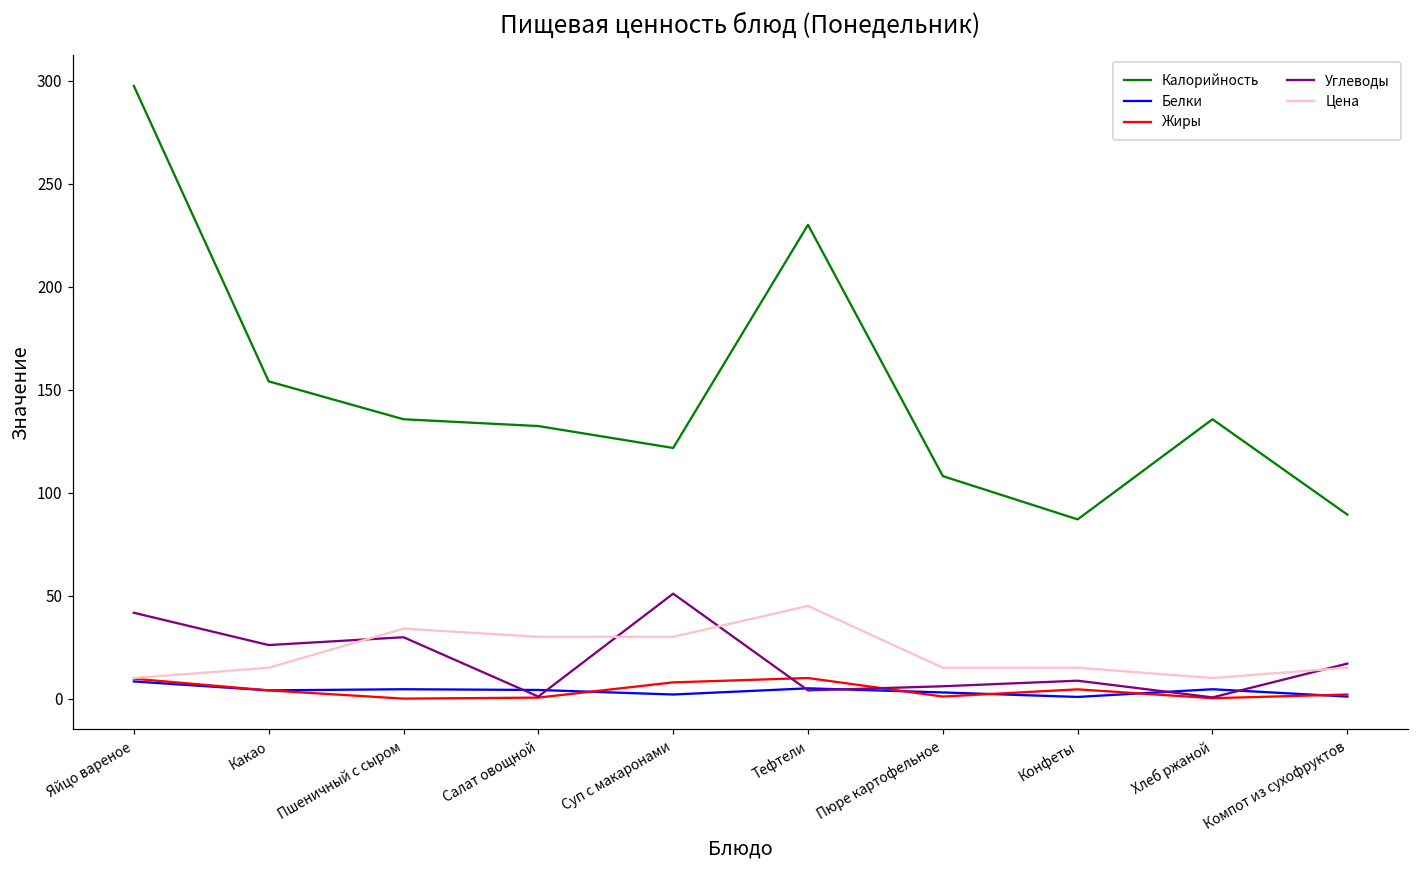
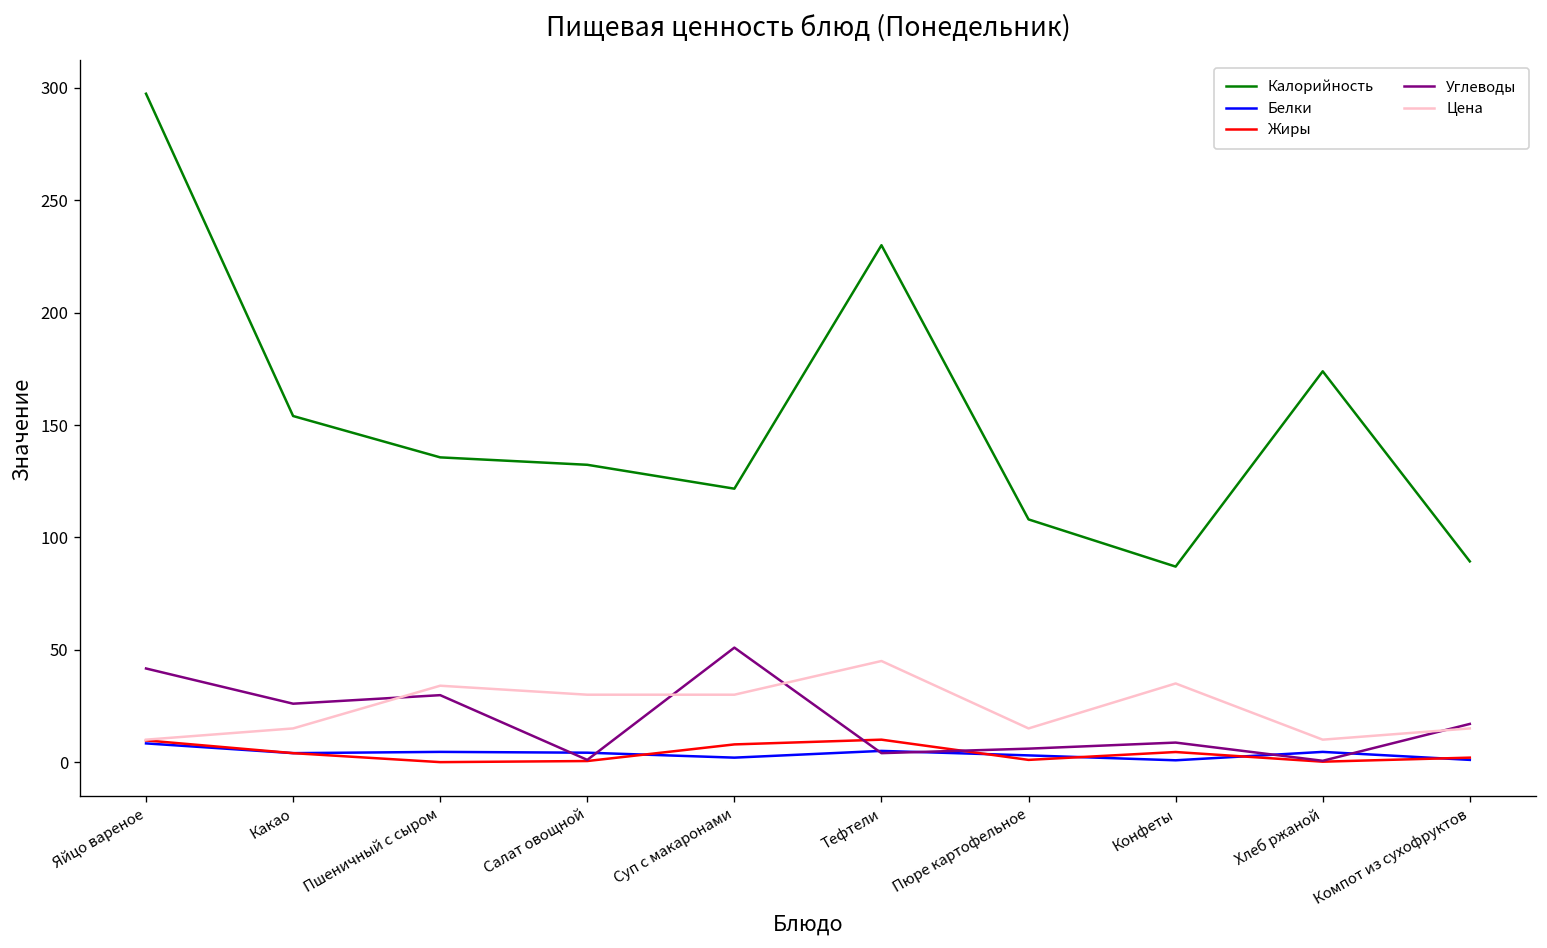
Цена, Конфеты: 15 -> 35
Калорийность, Хлеб ржаной: 136 -> 174
